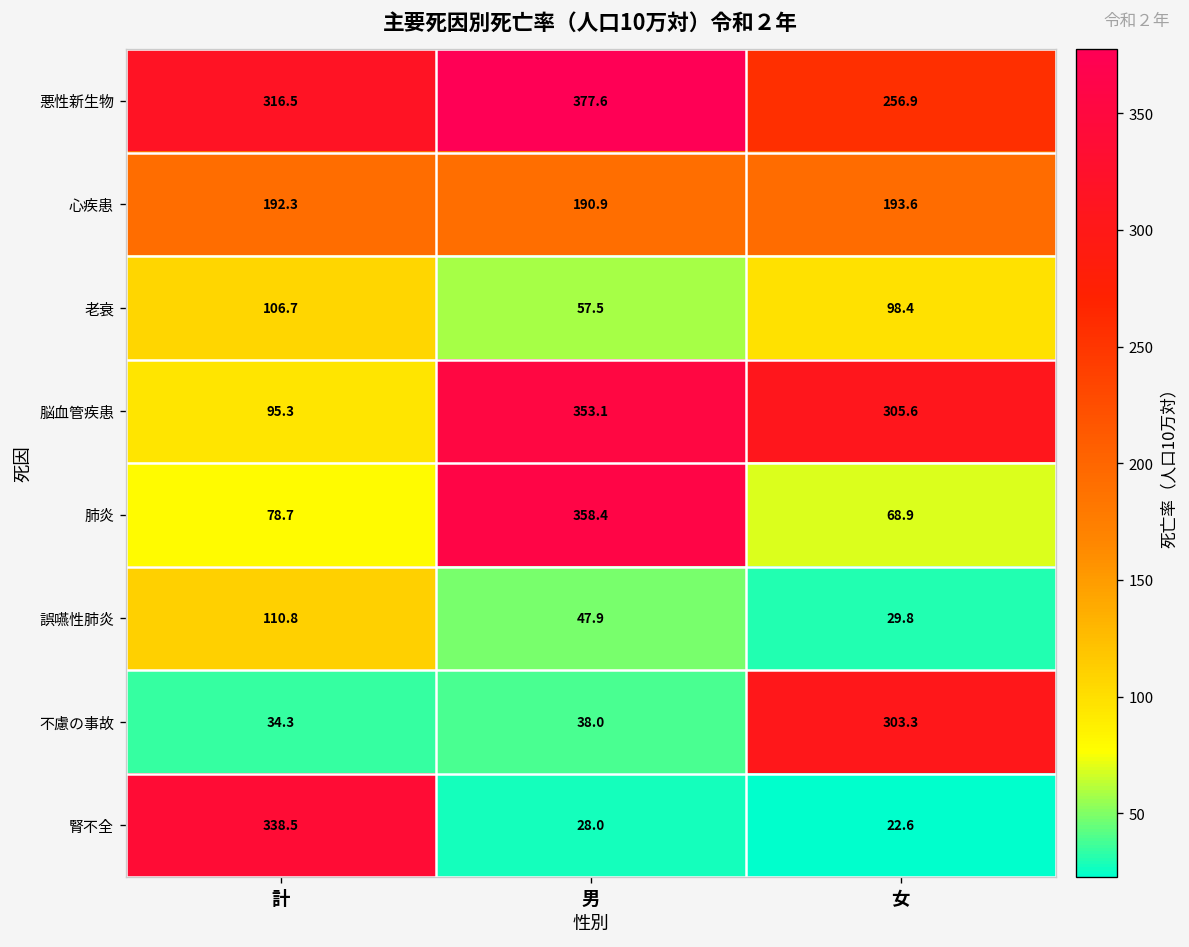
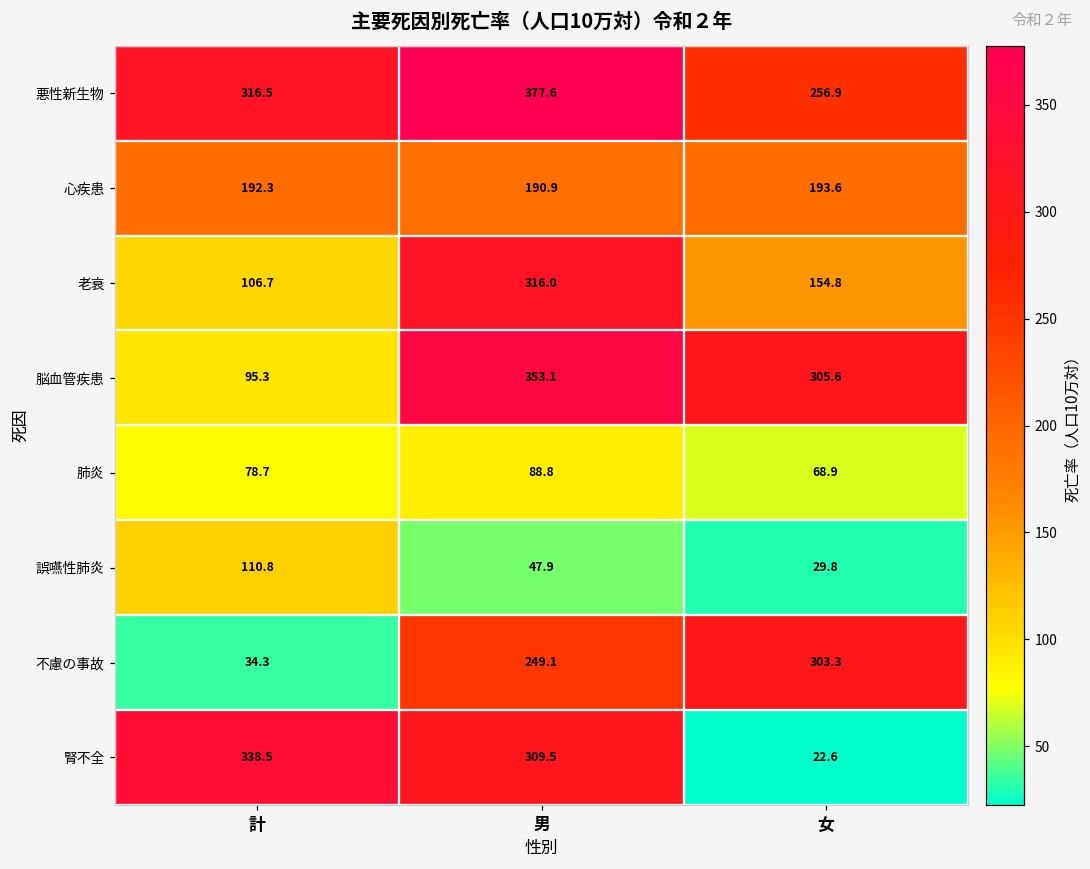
老衰, 男: 57.5 -> 316.0
老衰, 女: 98.4 -> 154.8
肺炎, 男: 358.4 -> 88.8
不慮の事故, 男: 38.0 -> 249.1
腎不全, 男: 28.0 -> 309.5
